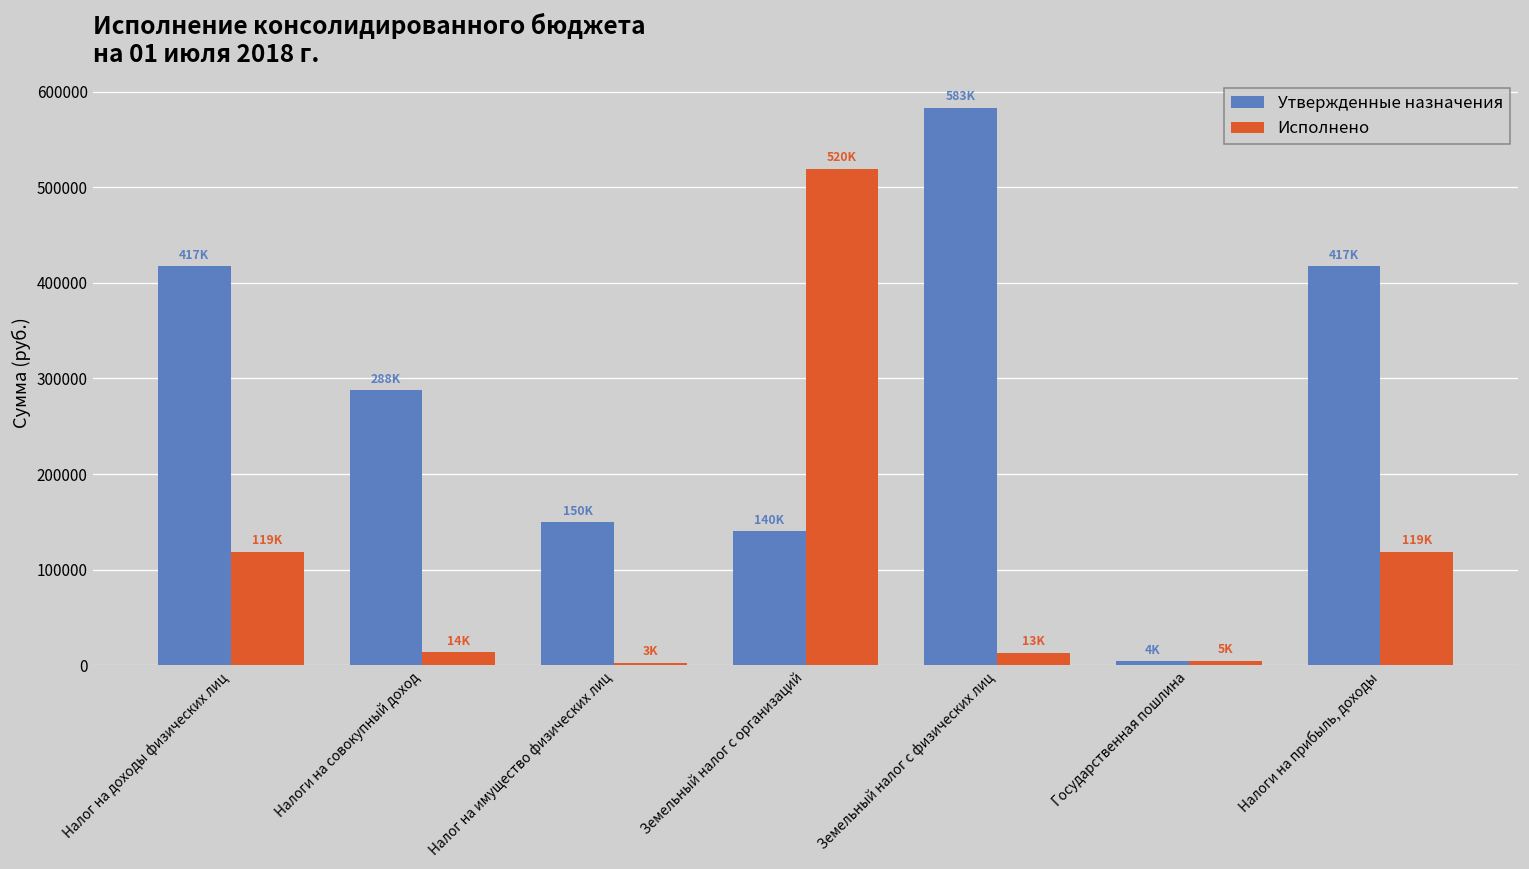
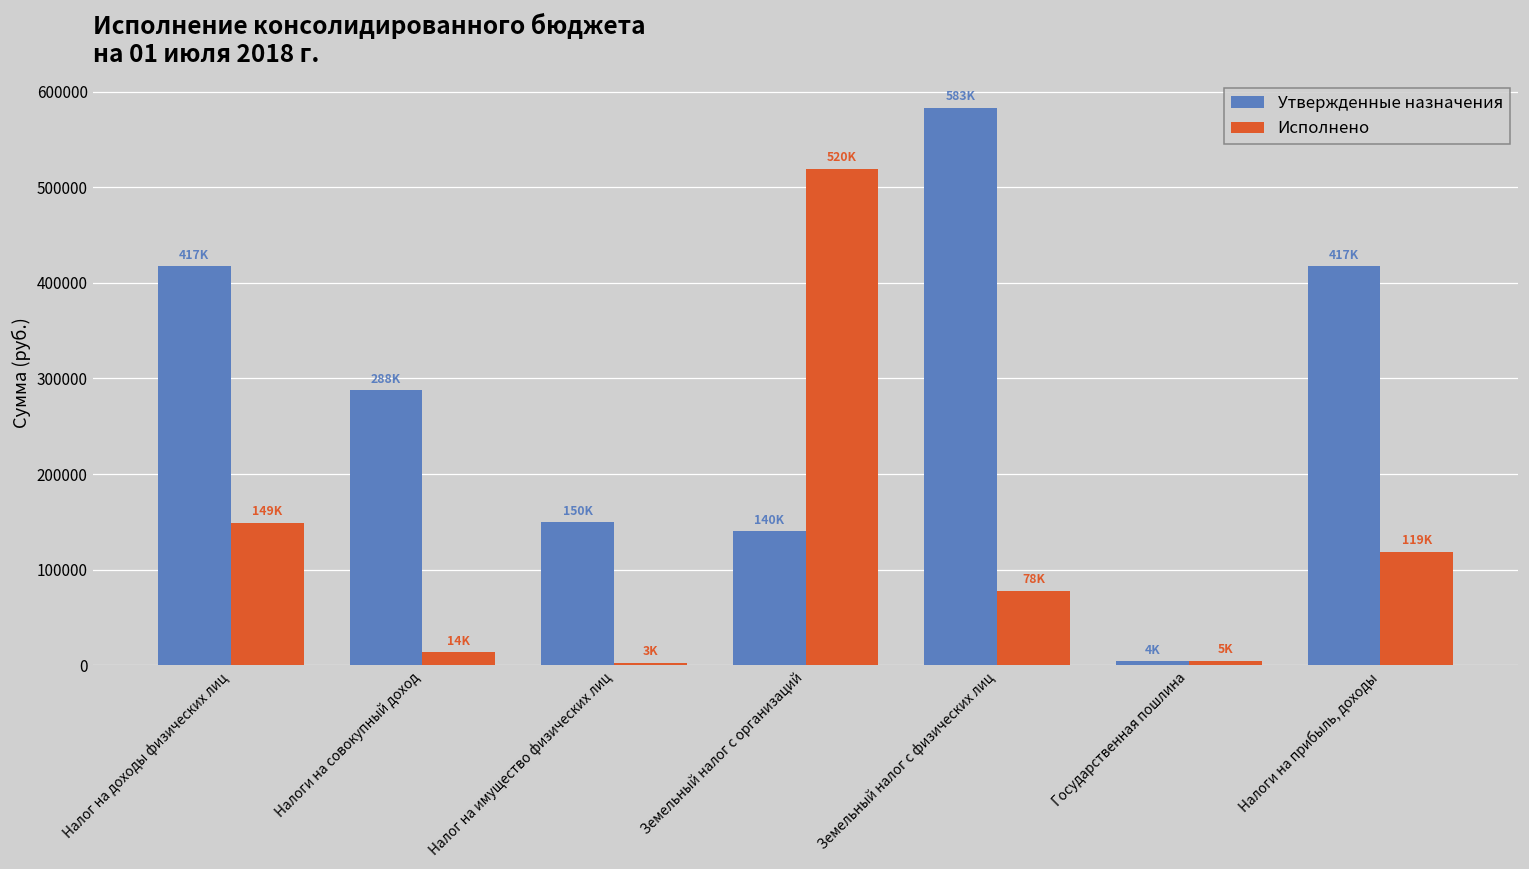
Исполнено, Налог на доходы физических лиц: 119K -> 149K
Исполнено, Земельный налог с физических лиц: 13K -> 78K
